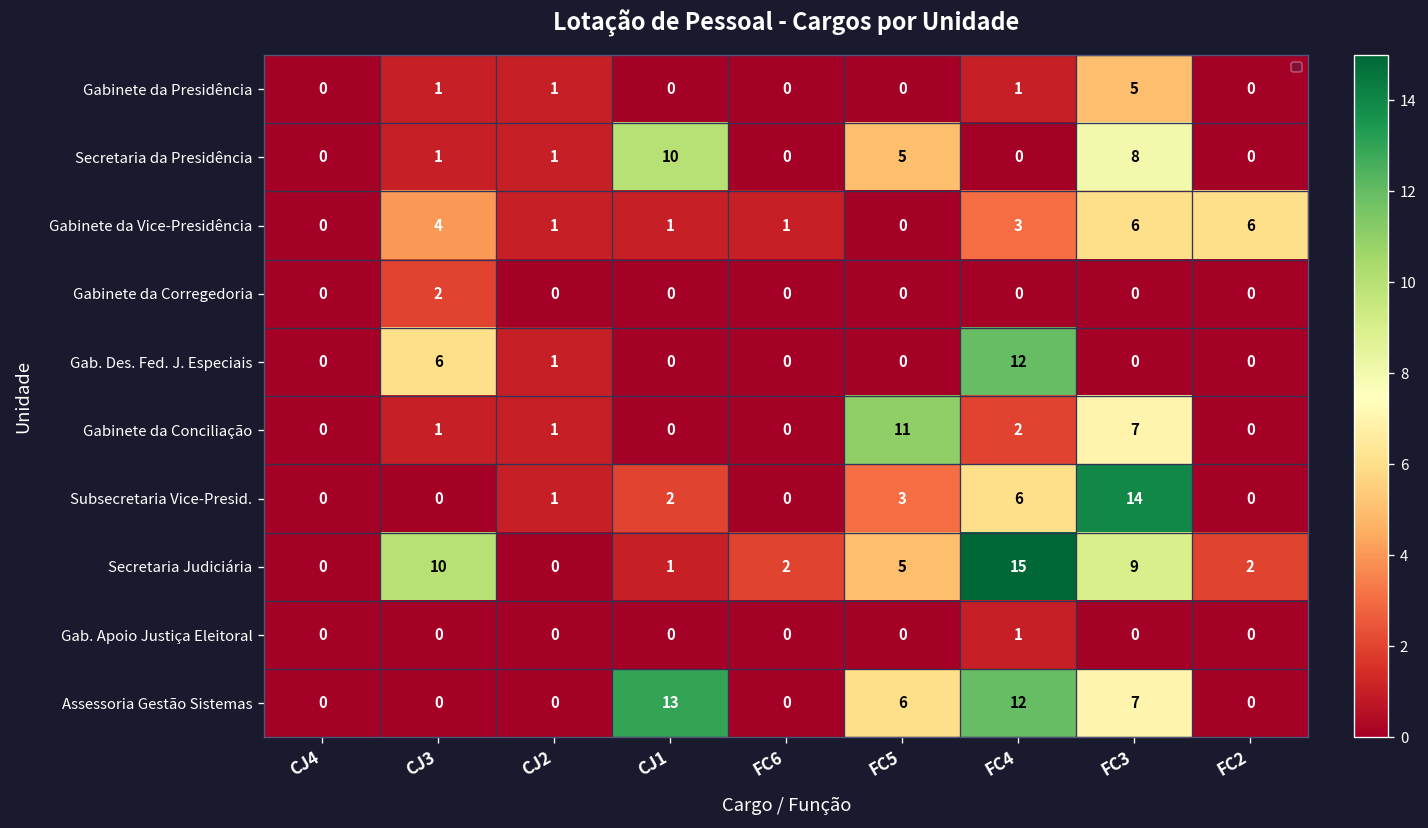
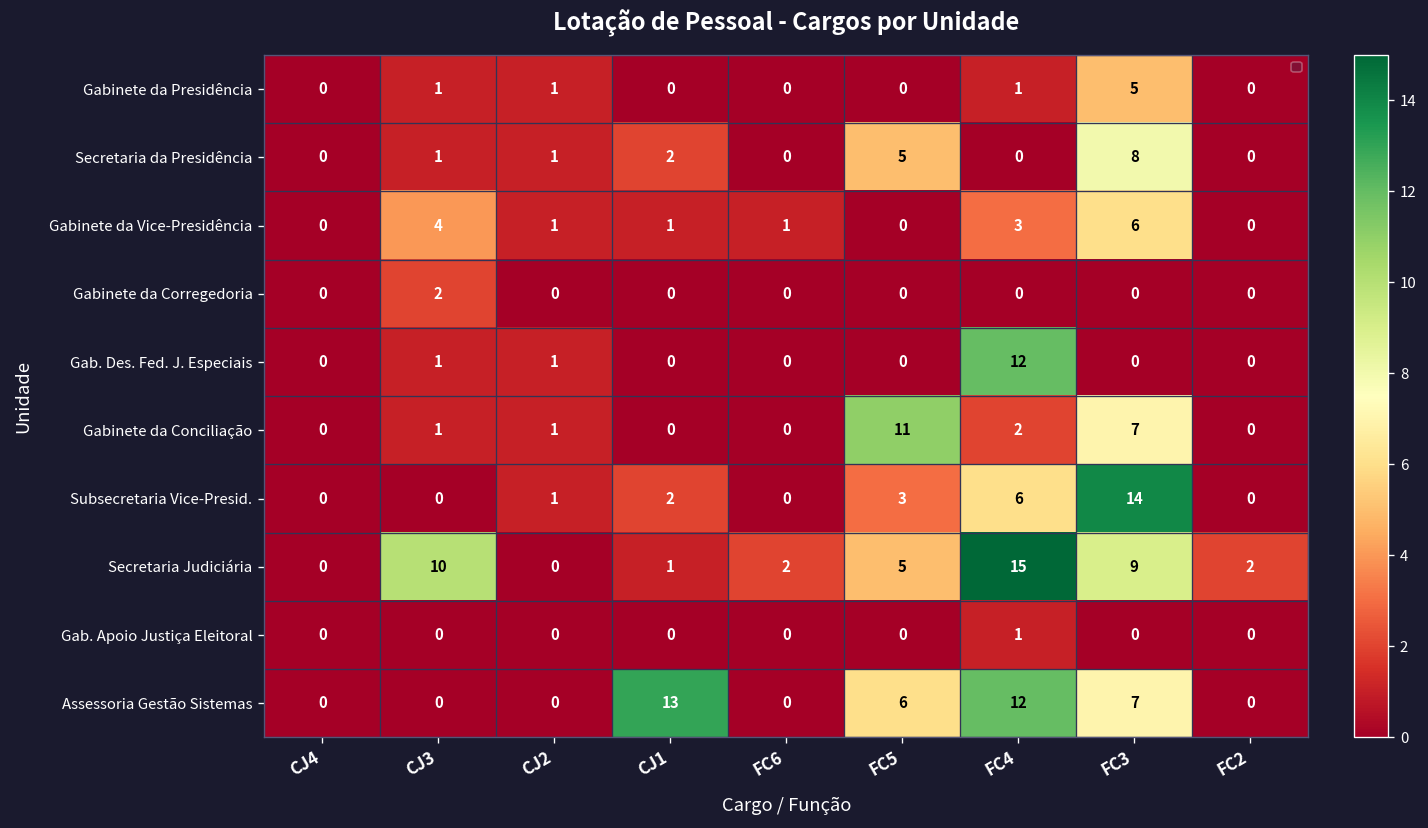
Secretaria da Presidência, CJ1: 10 -> 2
Gabinete da Vice-Presidência, FC2: 6 -> 0
Gab. Des. Fed. J. Especiais, CJ3: 6 -> 1
